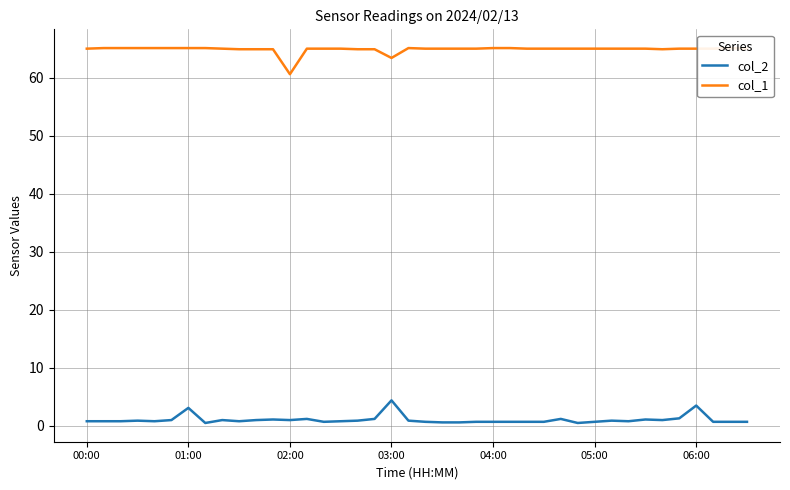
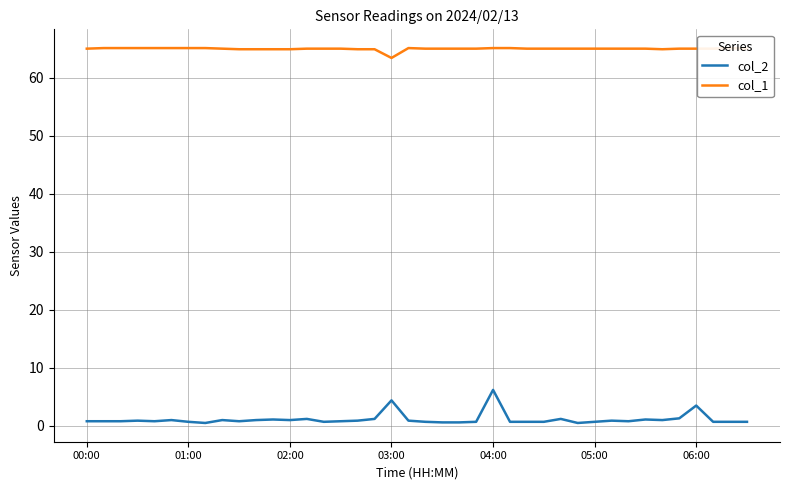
col_2, 01:00: 3 -> 1
col_1, 02:00: 61 -> 65
col_2, 04:00: 1 -> 6
